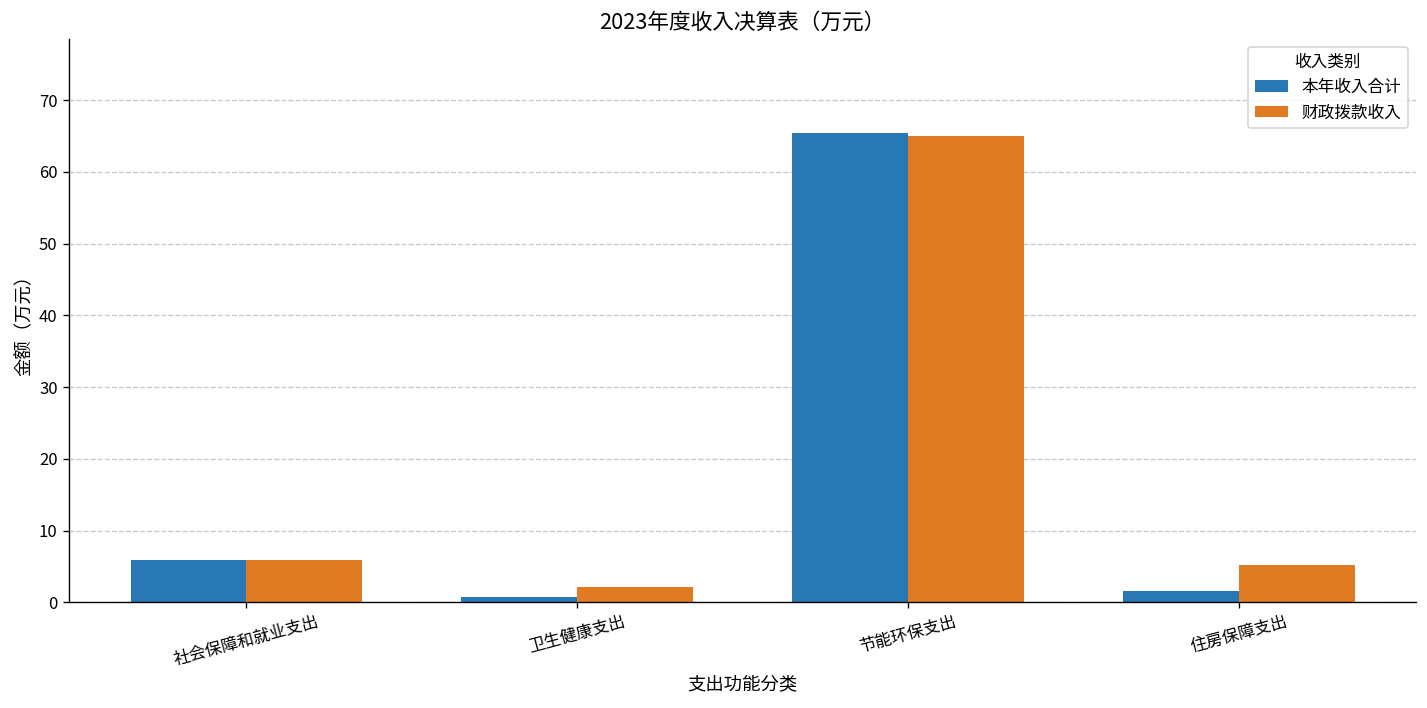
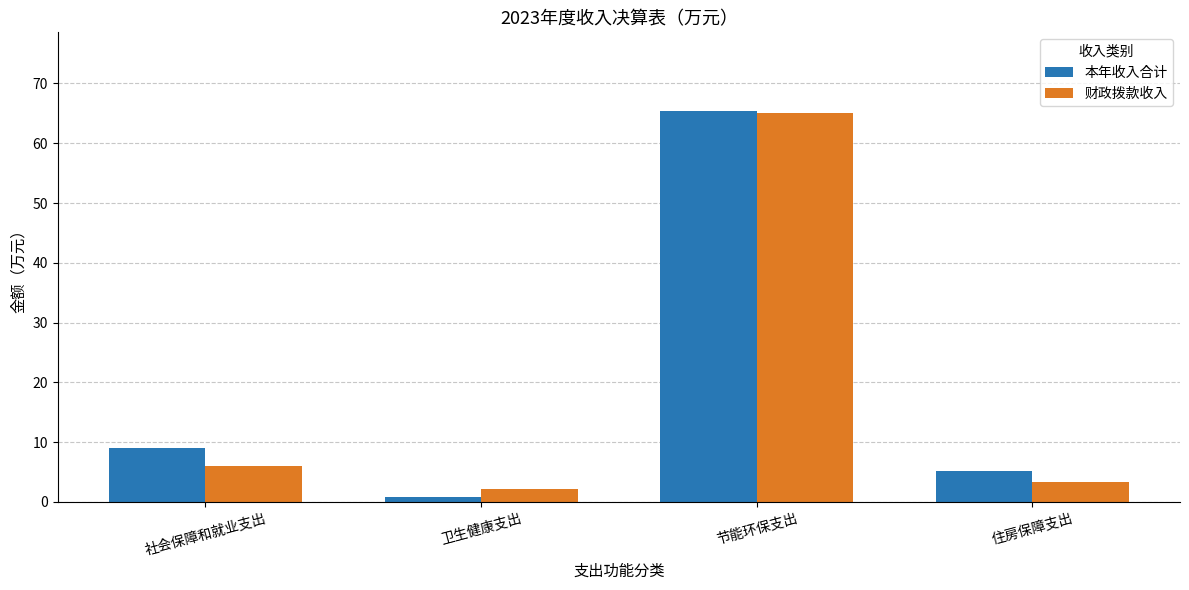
本年收入合计, 社会保障和就业支出: 6 -> 9
本年收入合计, 住房保障支出: 2 -> 5
财政拨款收入, 住房保障支出: 5 -> 3
